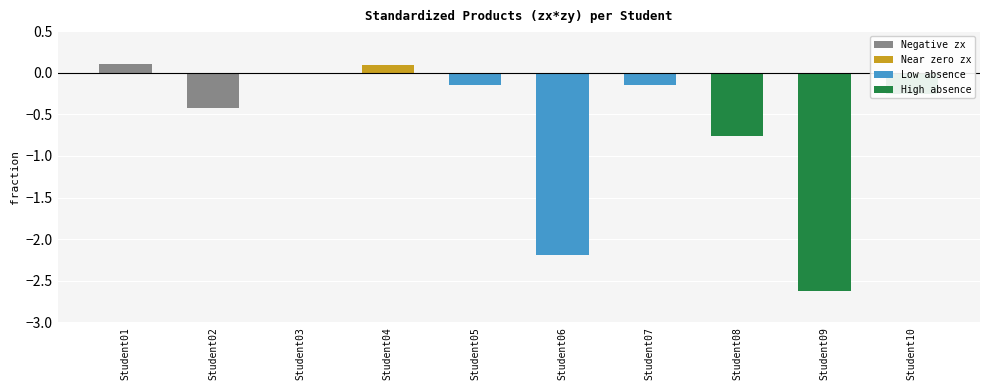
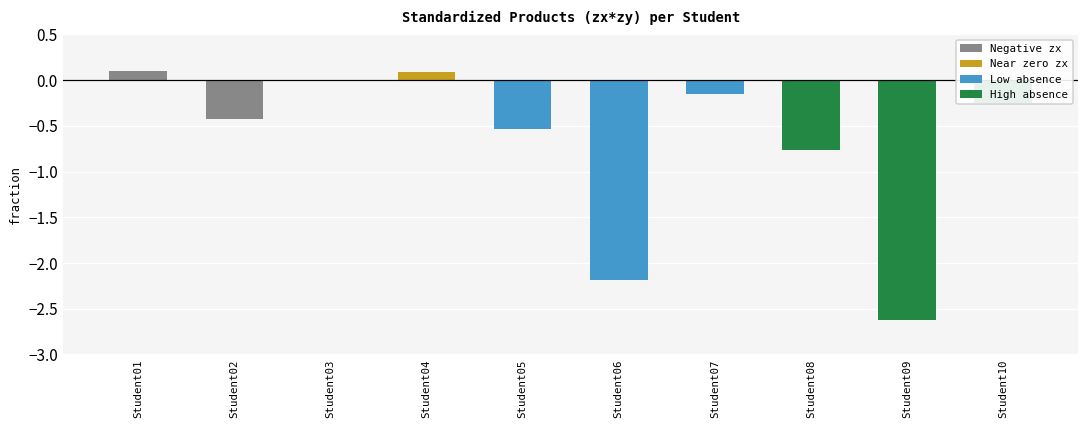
Student05: -0.2 -> -0.5
